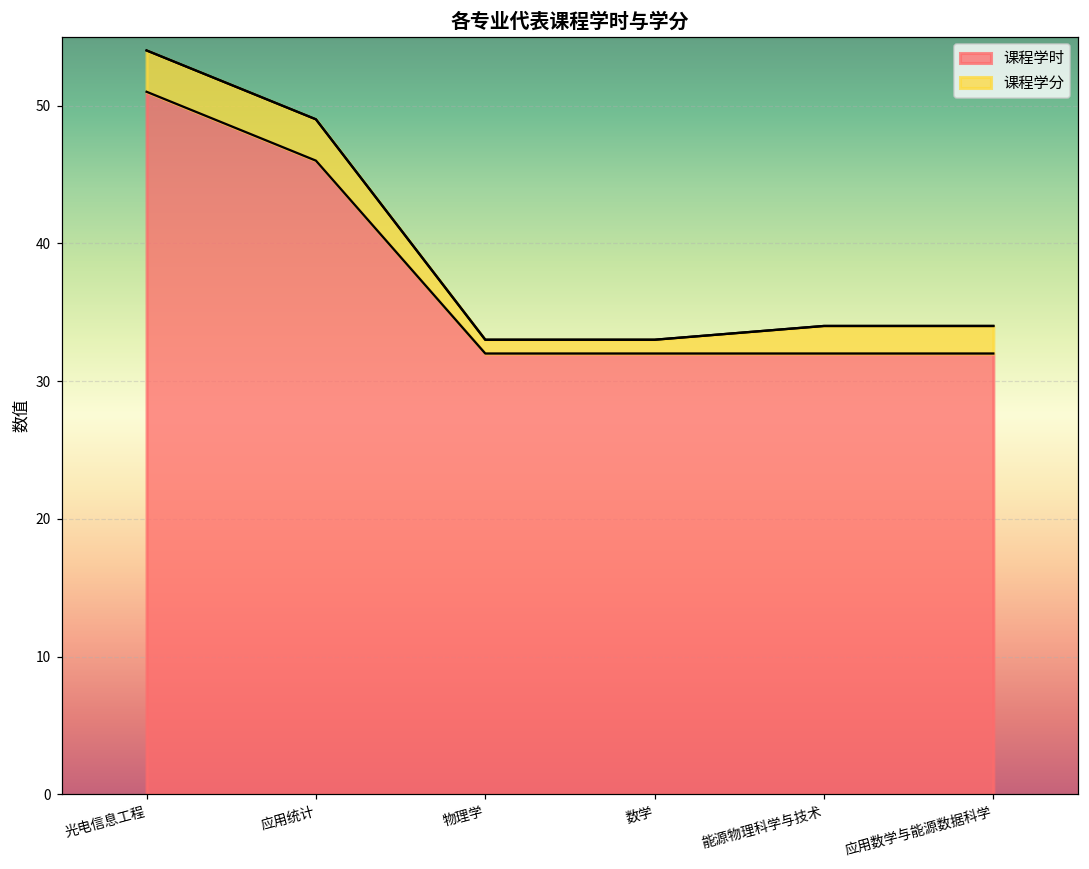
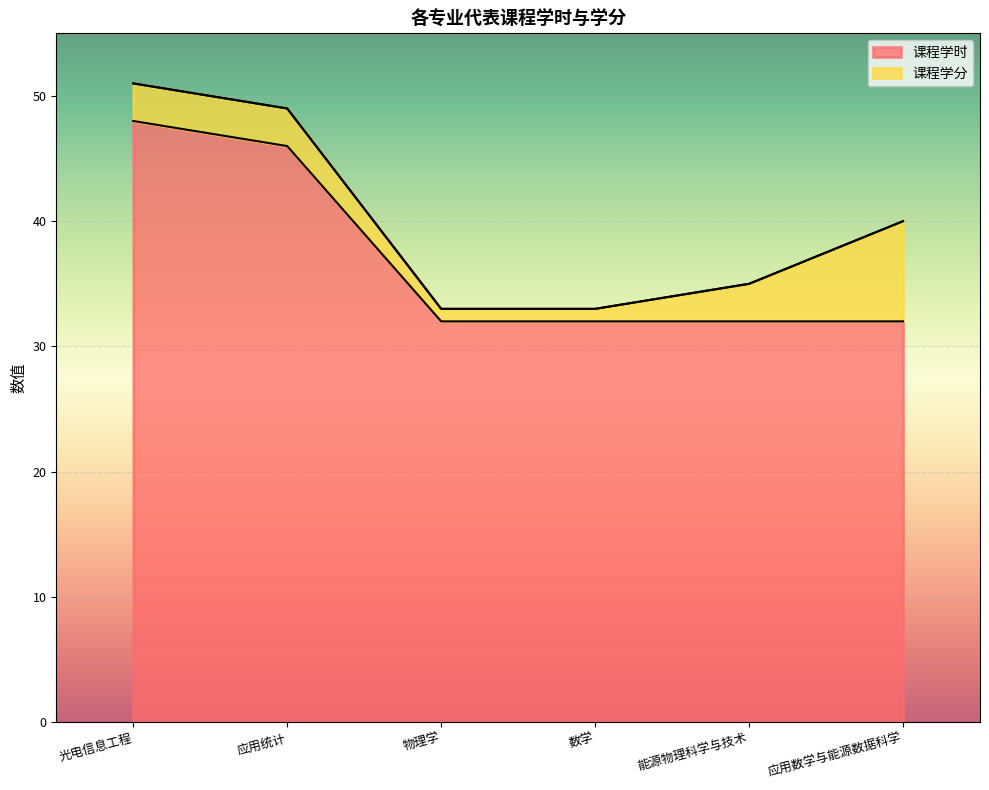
课程学时, 光电信息工程: 51 -> 48
课程学分, 能源物理科学与技术: 2 -> 3
课程学分, 应用数学与能源数据科学: 2 -> 8
